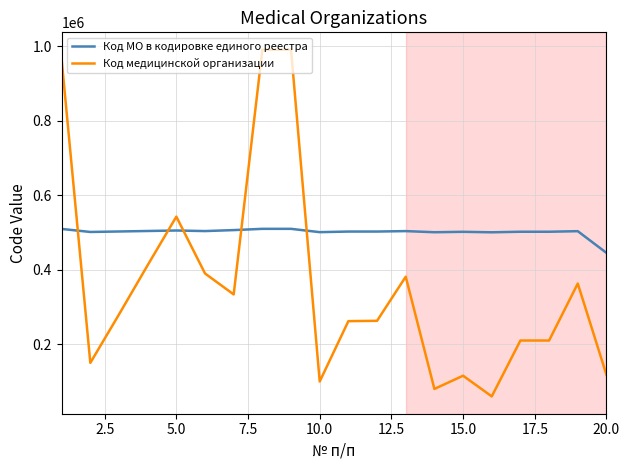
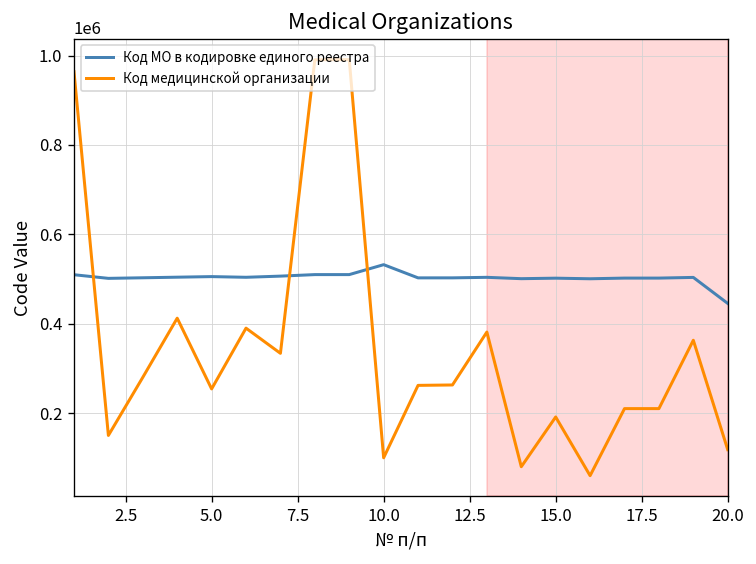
Код медицинской организации, 5.0: 540000 -> 250000
Код МО в кодировке единого реестра, 10.0: 500000 -> 530000
Код медицинской организации, 15.0: 120000 -> 190000
